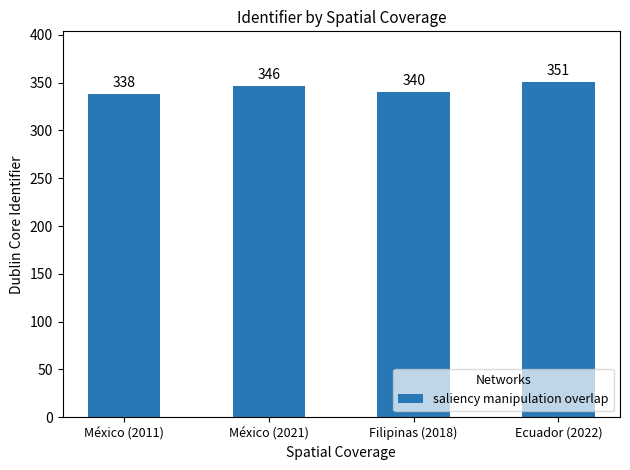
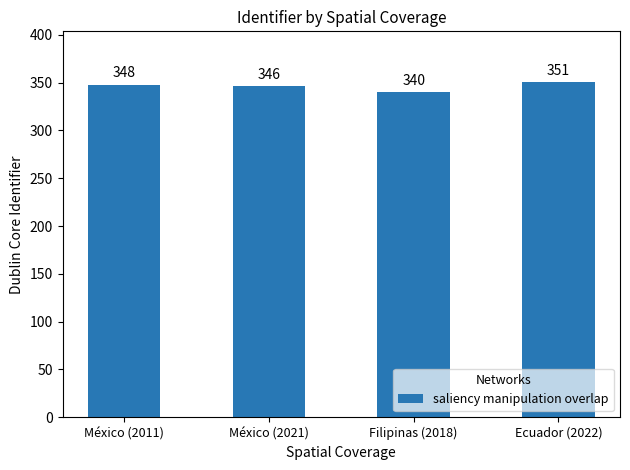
México (2011): 338 -> 348
